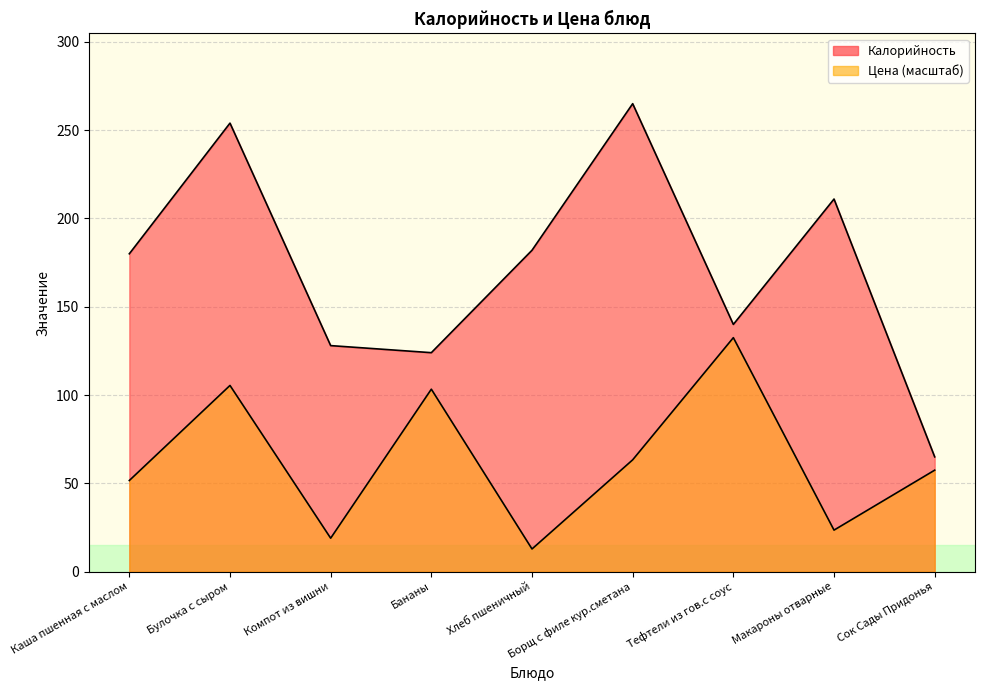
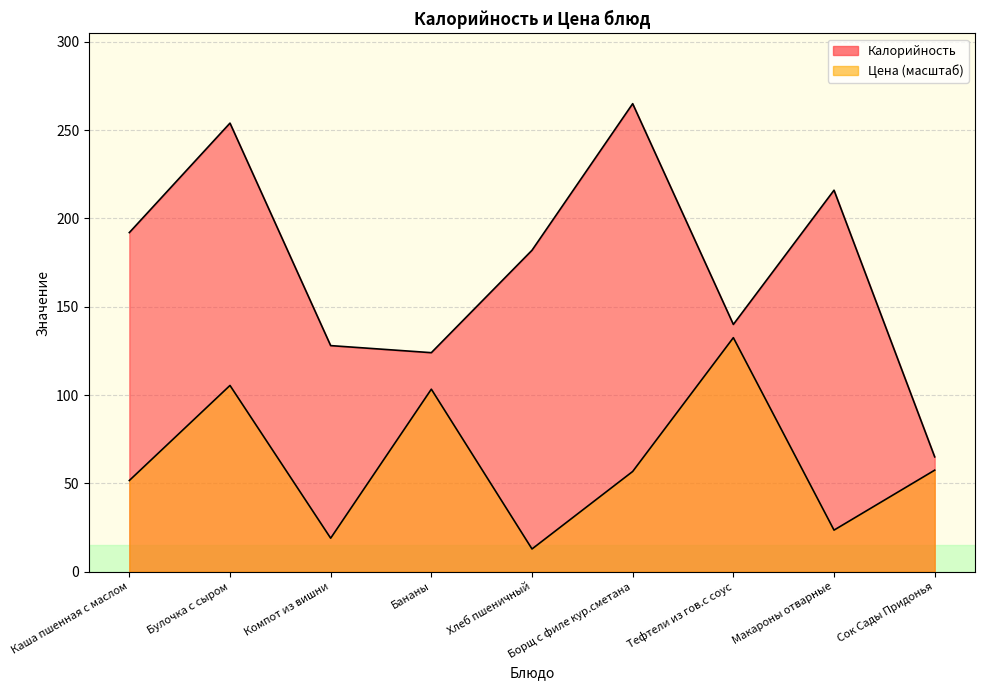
Калорийность, Каша пшенная с маслом: 180 -> 192
Цена (масштаб), Борщ с филе кур.сметана: 63 -> 57
Калорийность, Макароны отварные: 211 -> 216
